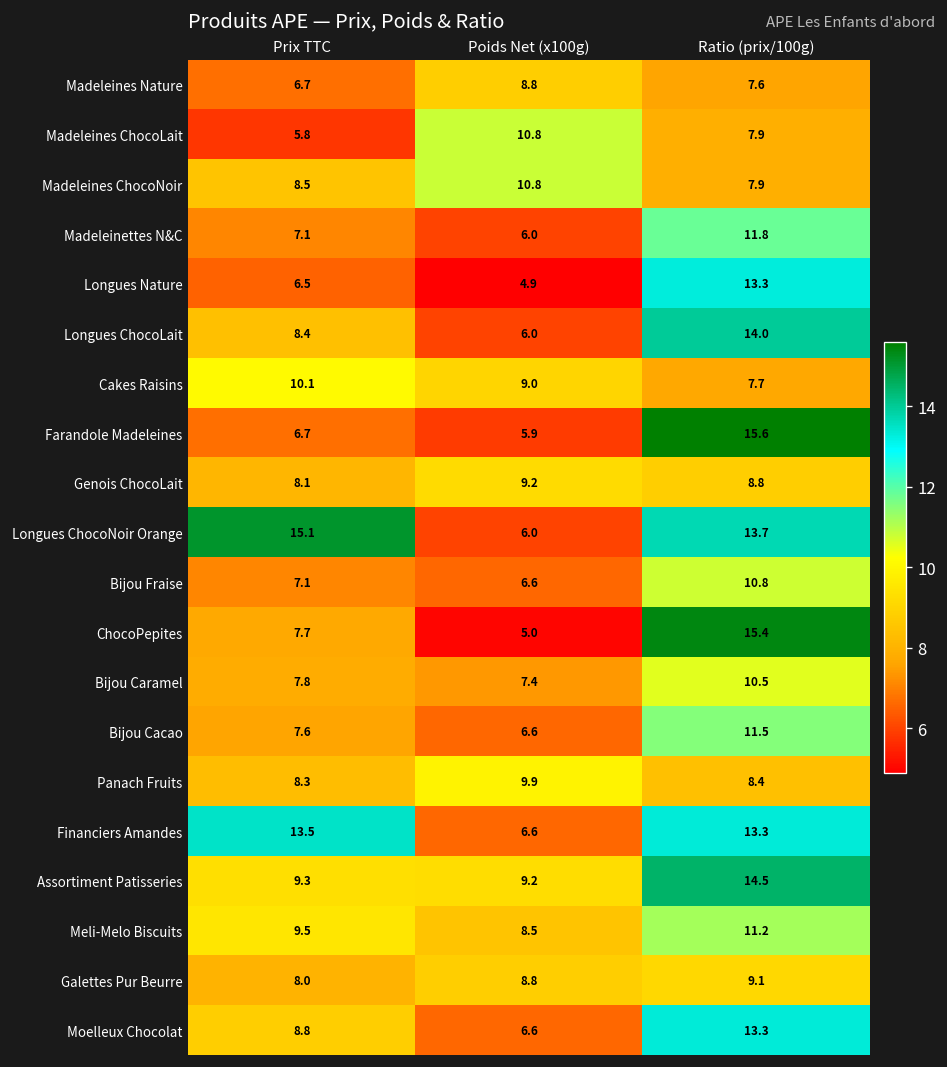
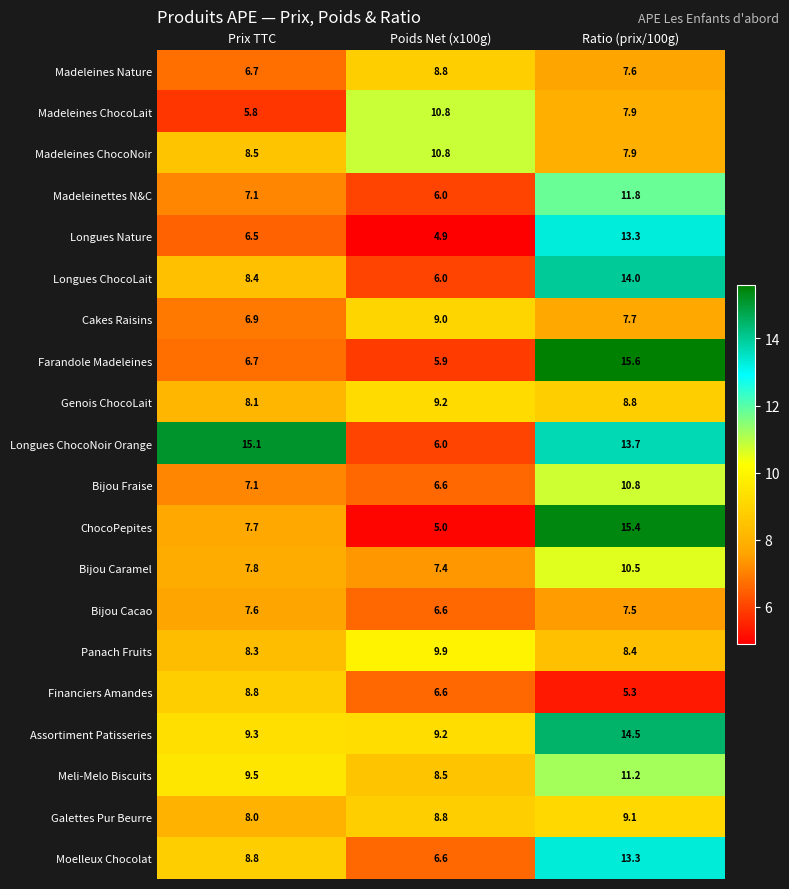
Cakes Raisins, Prix TTC: 10.1 -> 6.9
Bijou Cacao, Ratio (prix/100g): 11.5 -> 7.5
Financiers Amandes, Prix TTC: 13.5 -> 8.8
Financiers Amandes, Ratio (prix/100g): 13.3 -> 5.3
